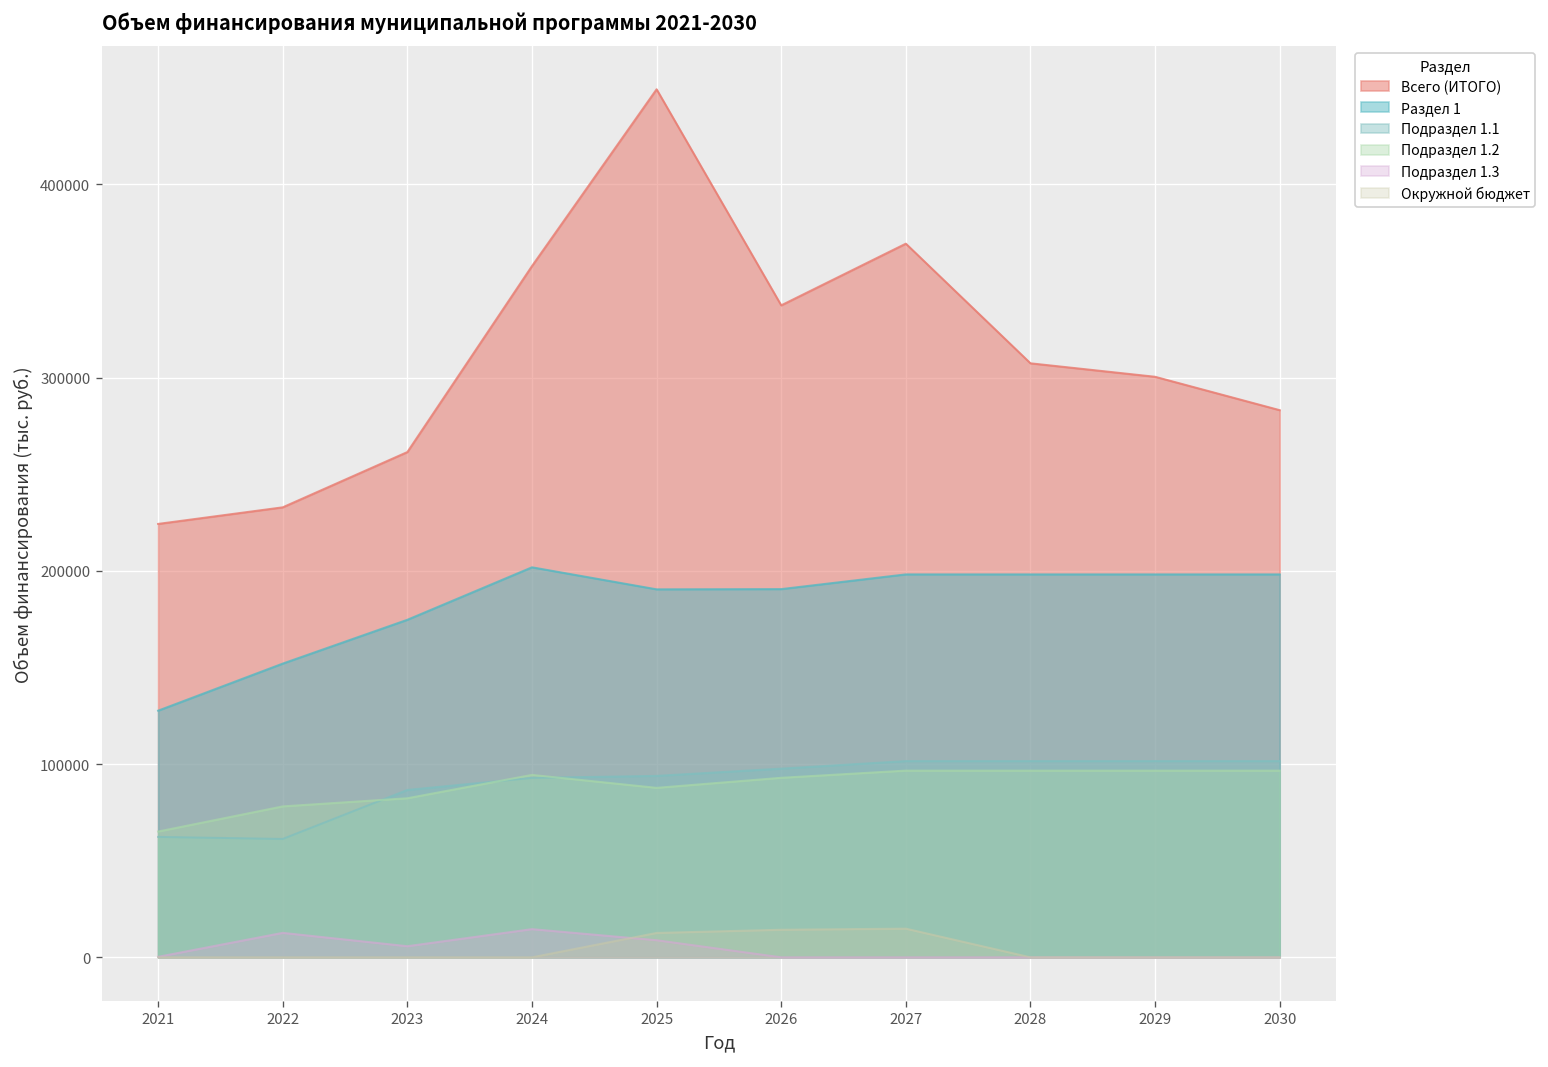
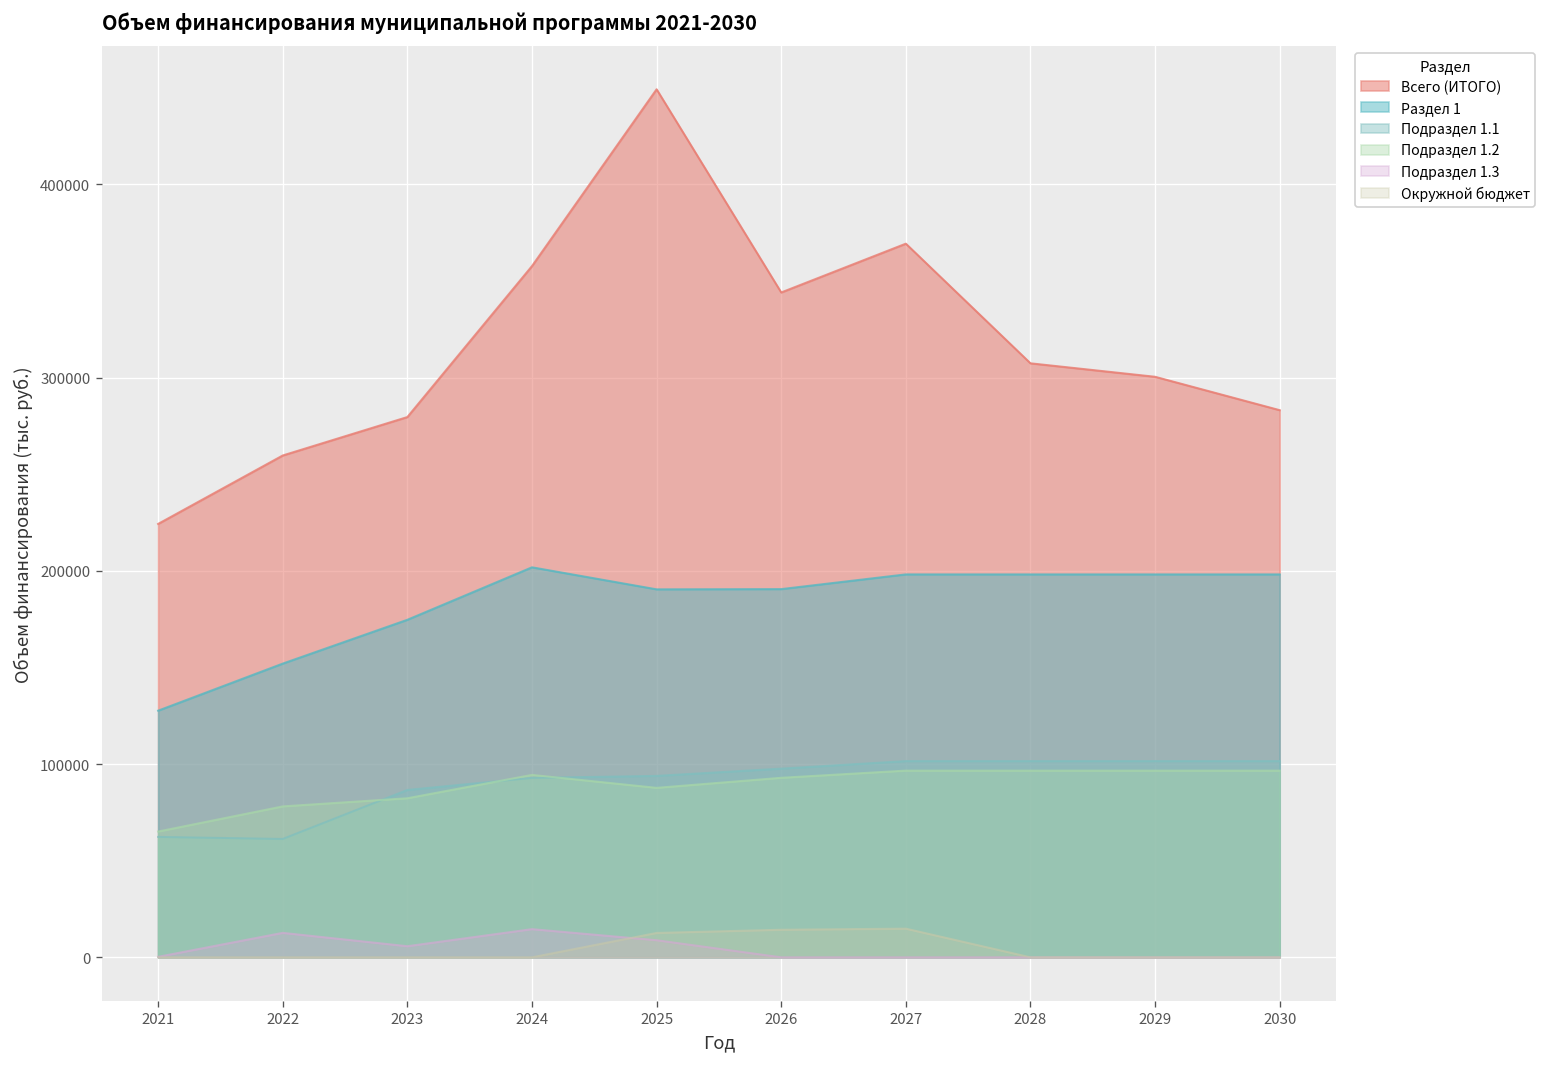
Всего (ИТОГО), 2022: 233000 -> 260000
Всего (ИТОГО), 2023: 262000 -> 280000
Всего (ИТОГО), 2026: 337000 -> 344000
